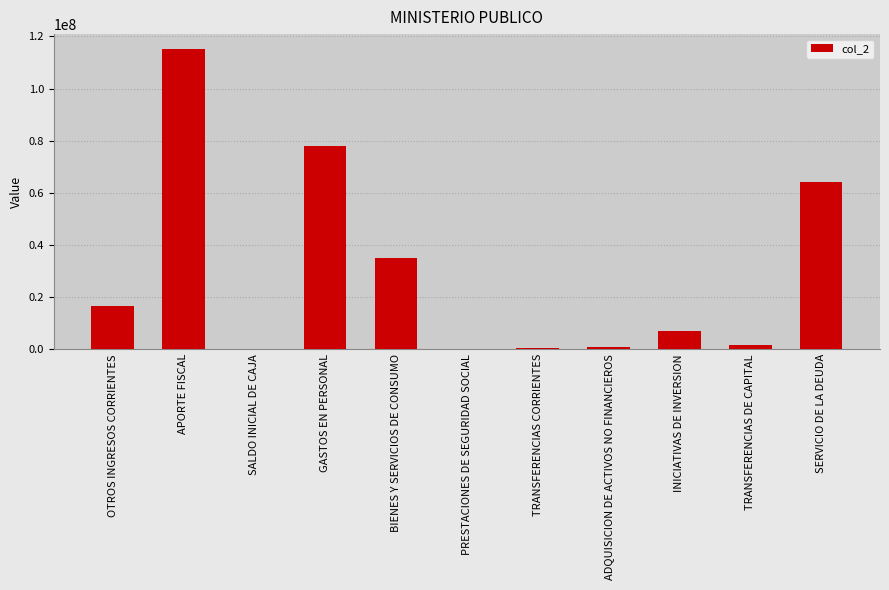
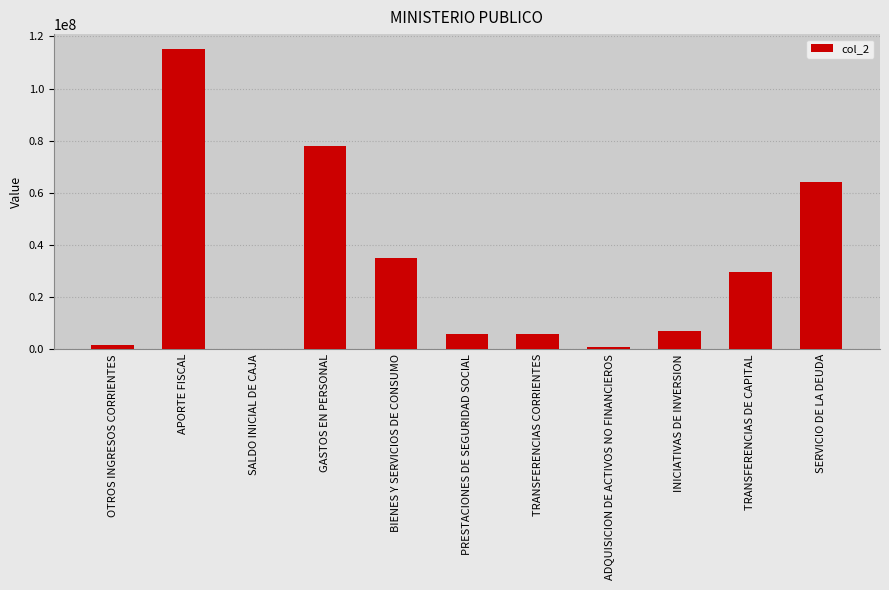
OTROS INGRESOS CORRIENTES: 17000000 -> 2000000
PRESTACIONES DE SEGURIDAD SOCIAL: 0 -> 6000000
TRANSFERENCIAS CORRIENTES: 1000000 -> 6000000
TRANSFERENCIAS DE CAPITAL: 2000000 -> 30000000
